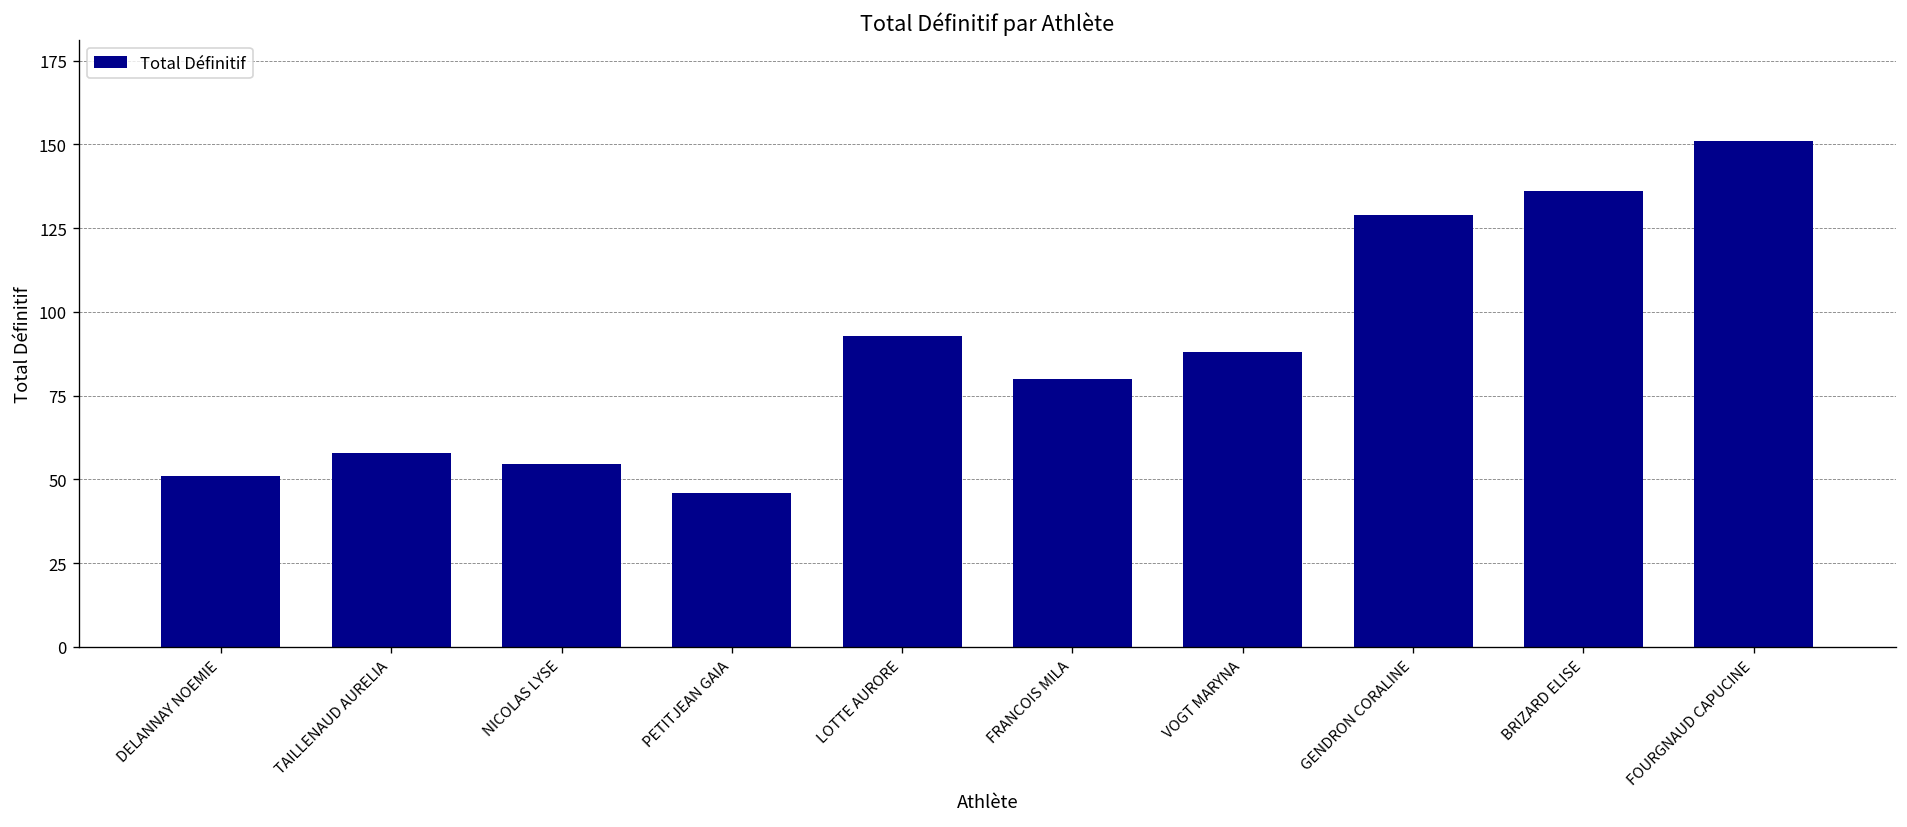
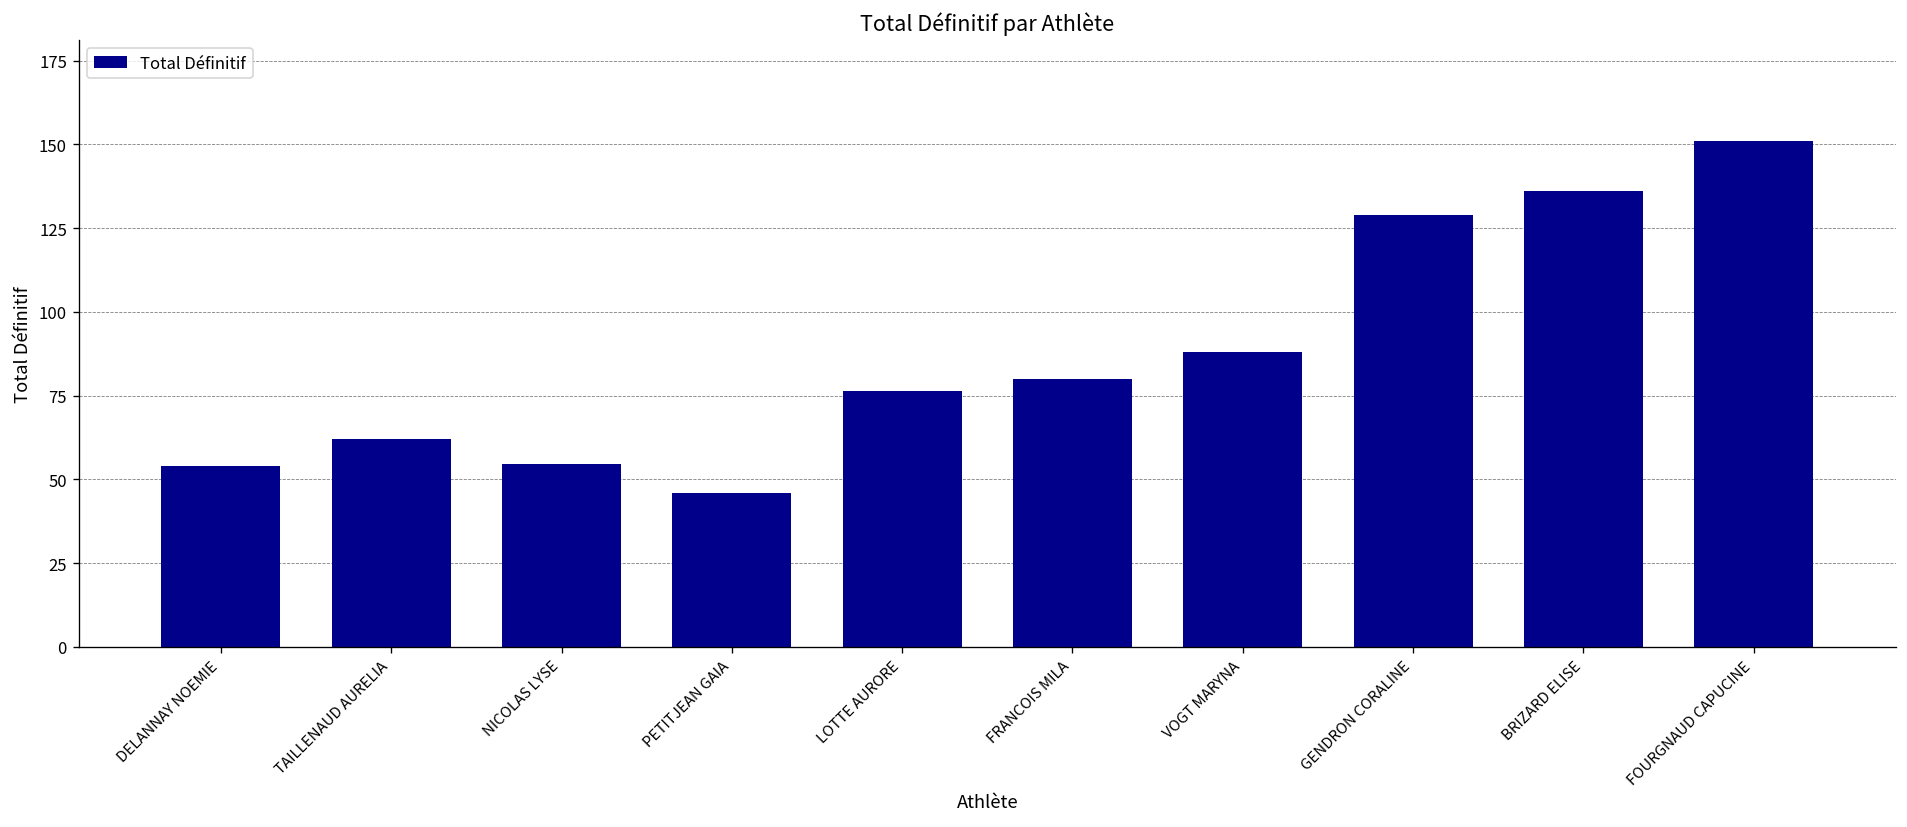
DELANNAY NOEMIE: 51 -> 54
TAILLENAUD AURELIA: 58 -> 62
LOTTE AURORE: 93 -> 77
